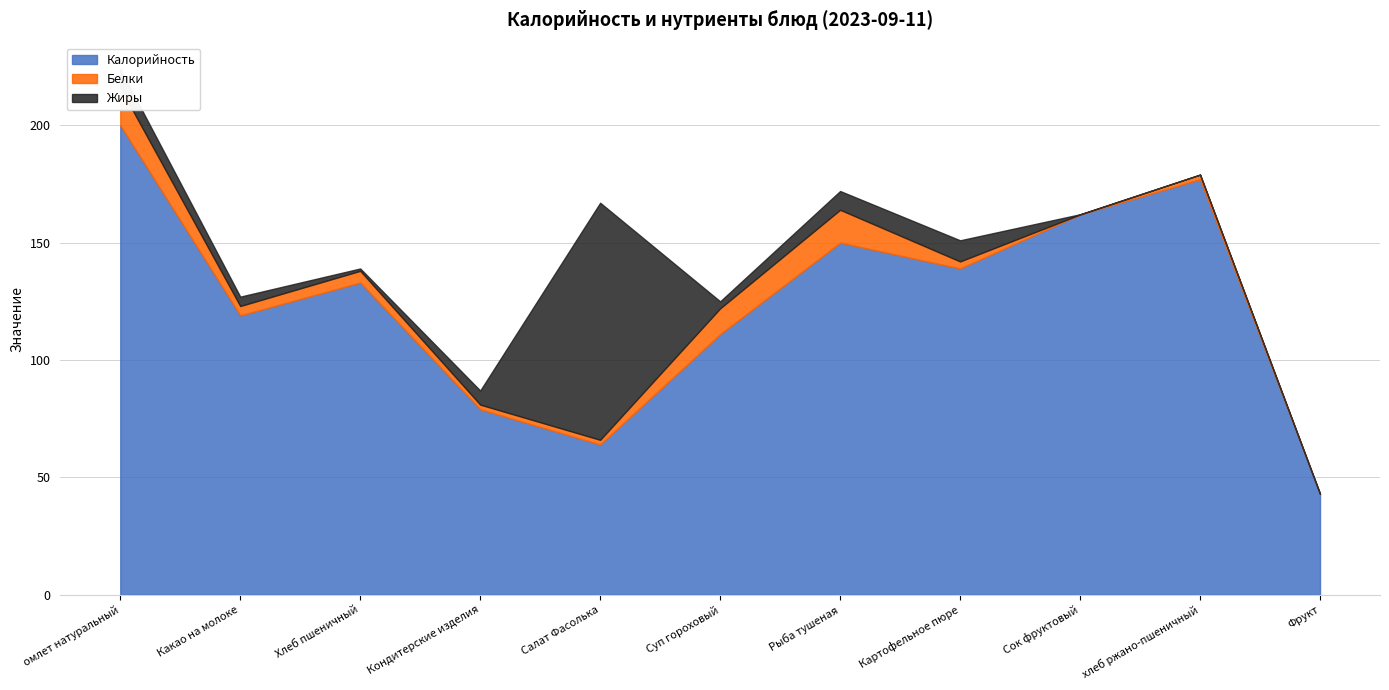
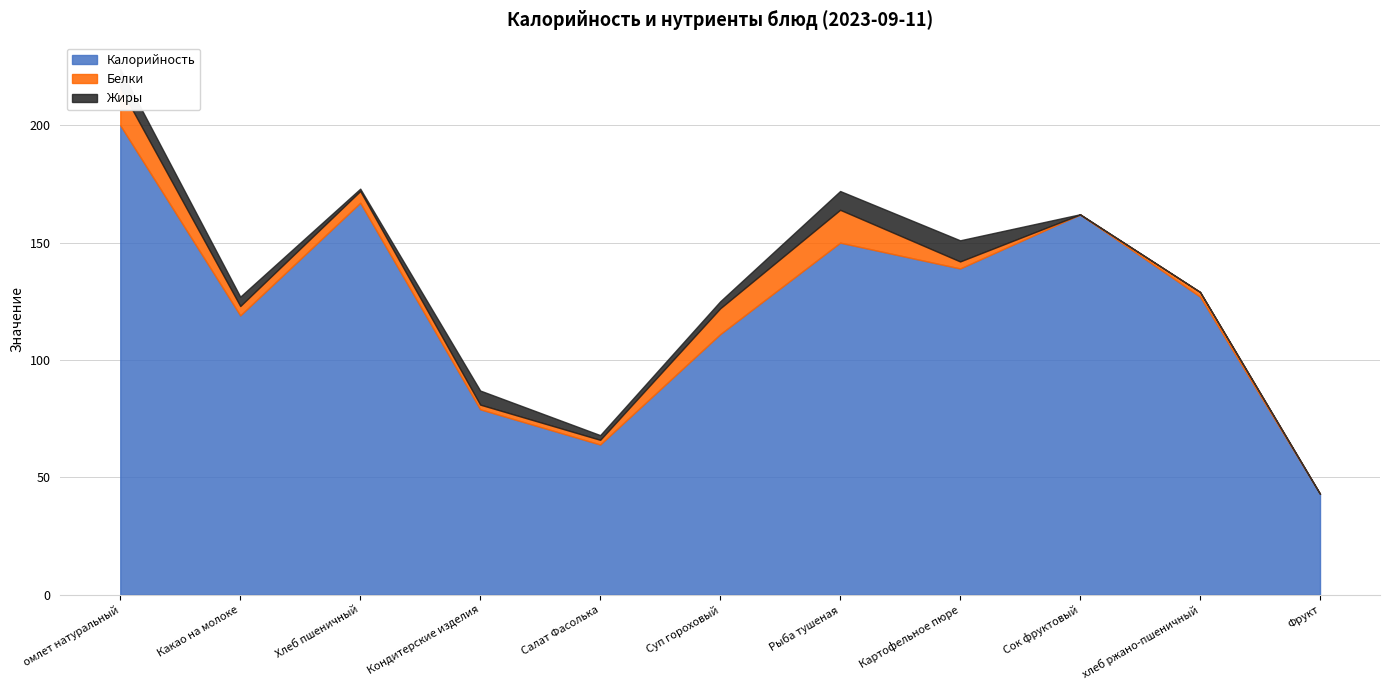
Калорийность, Хлеб пшеничный: 133 -> 167
Жиры, Салат Фасолька: 101 -> 2
Калорийность, хлеб ржано-пшеничный: 177 -> 127
